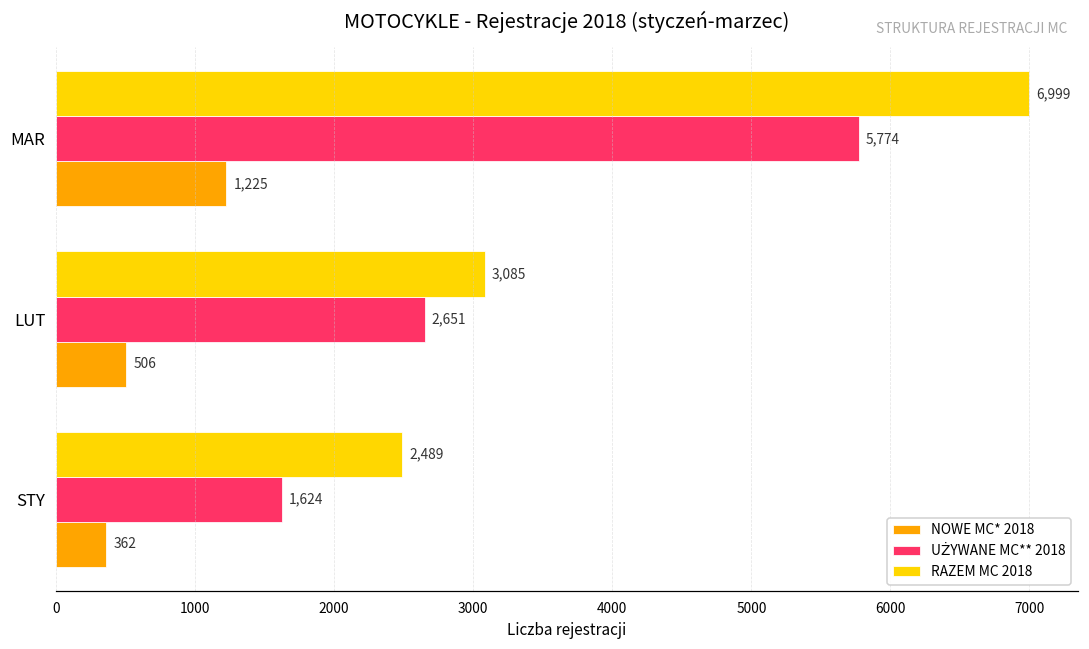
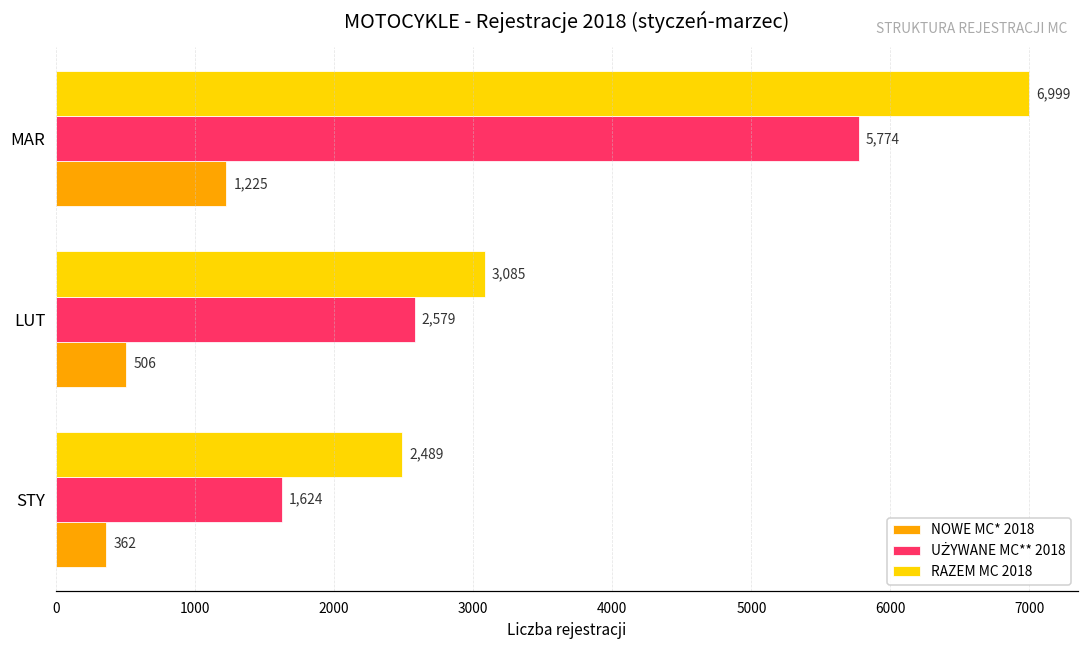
UŻYWANE MC** 2018, LUT: 2,651 -> 2,579
